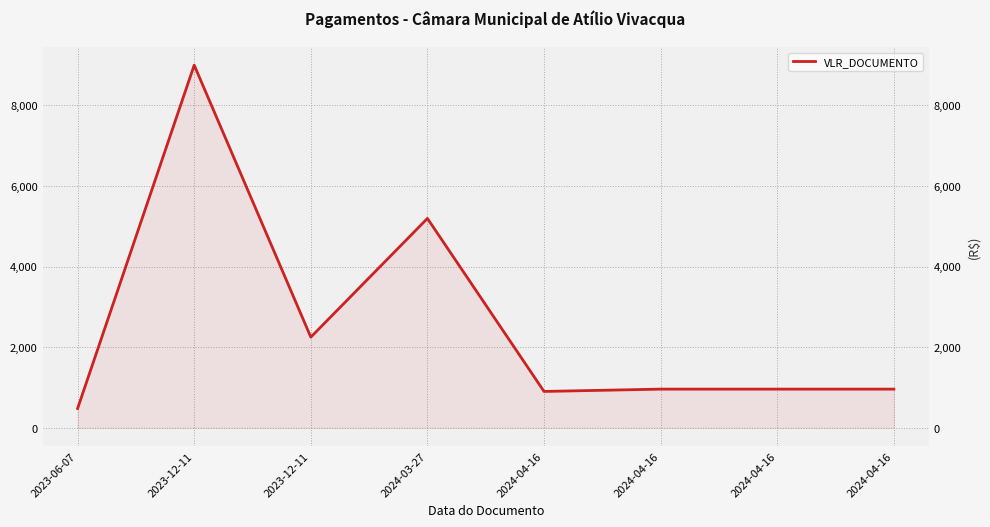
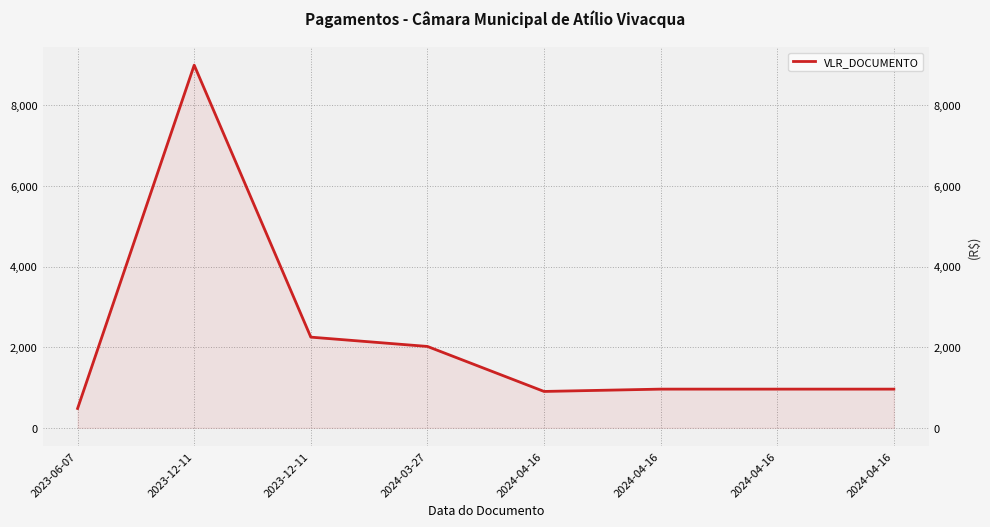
2024-03-27: 5,200 -> 2,000
